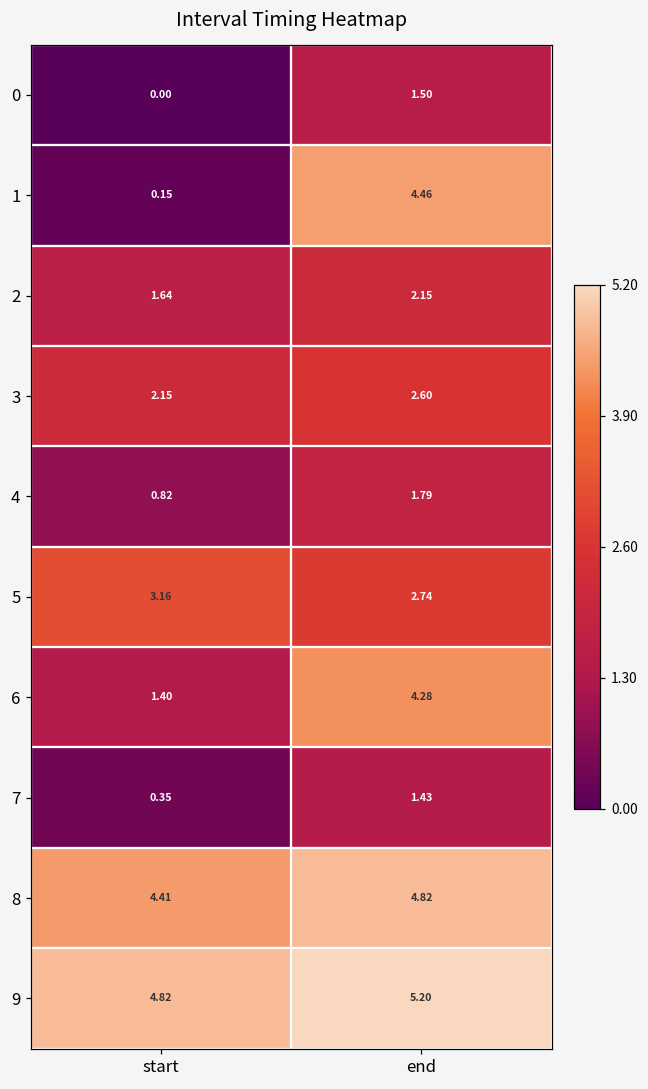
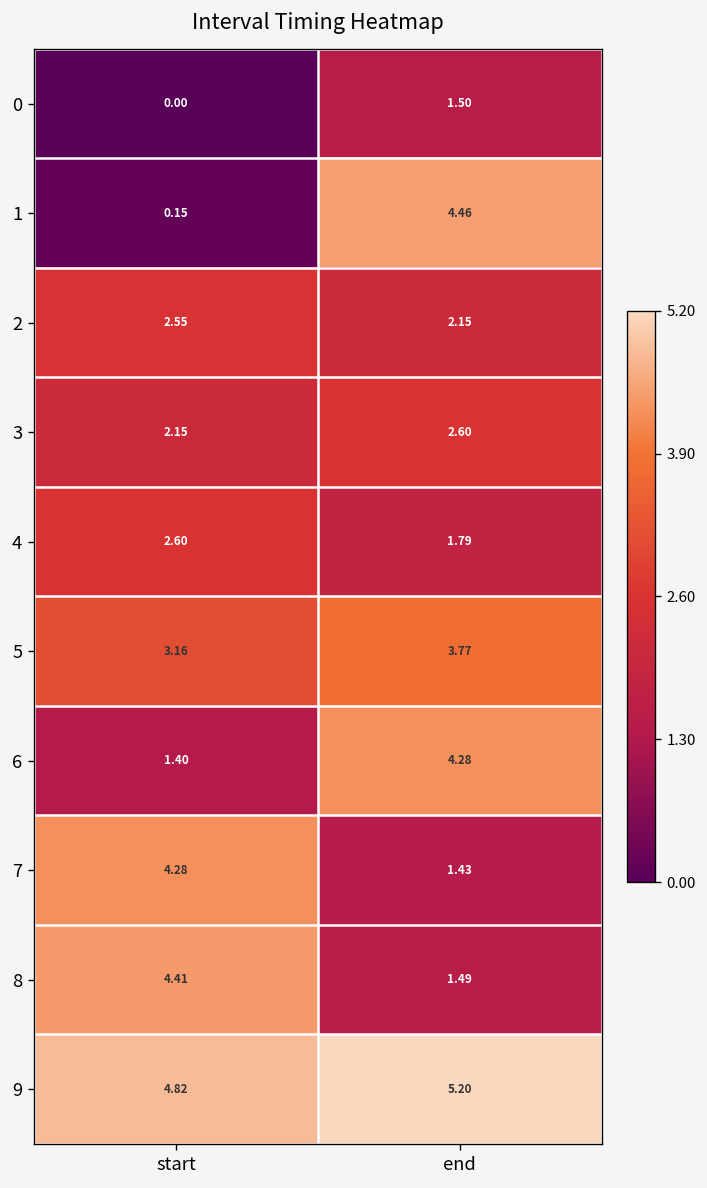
2, start: 1.64 -> 2.55
4, start: 0.82 -> 2.60
5, end: 2.74 -> 3.77
7, start: 0.35 -> 4.28
8, end: 4.82 -> 1.49
